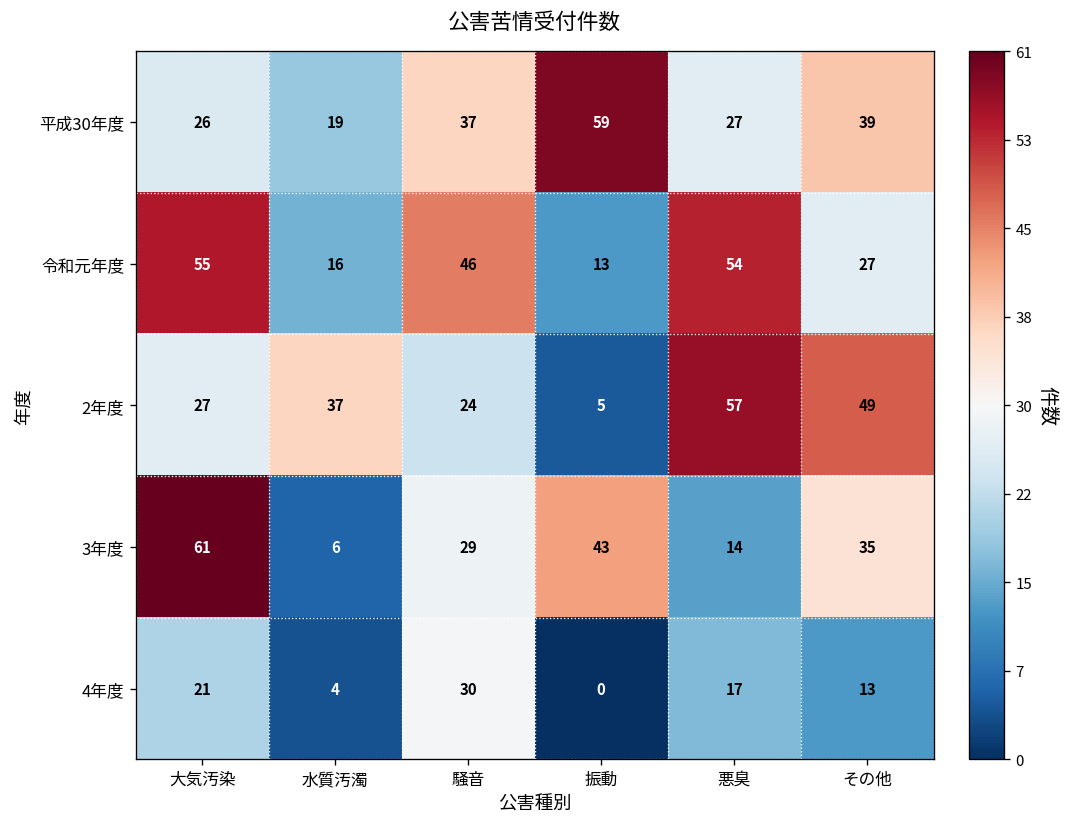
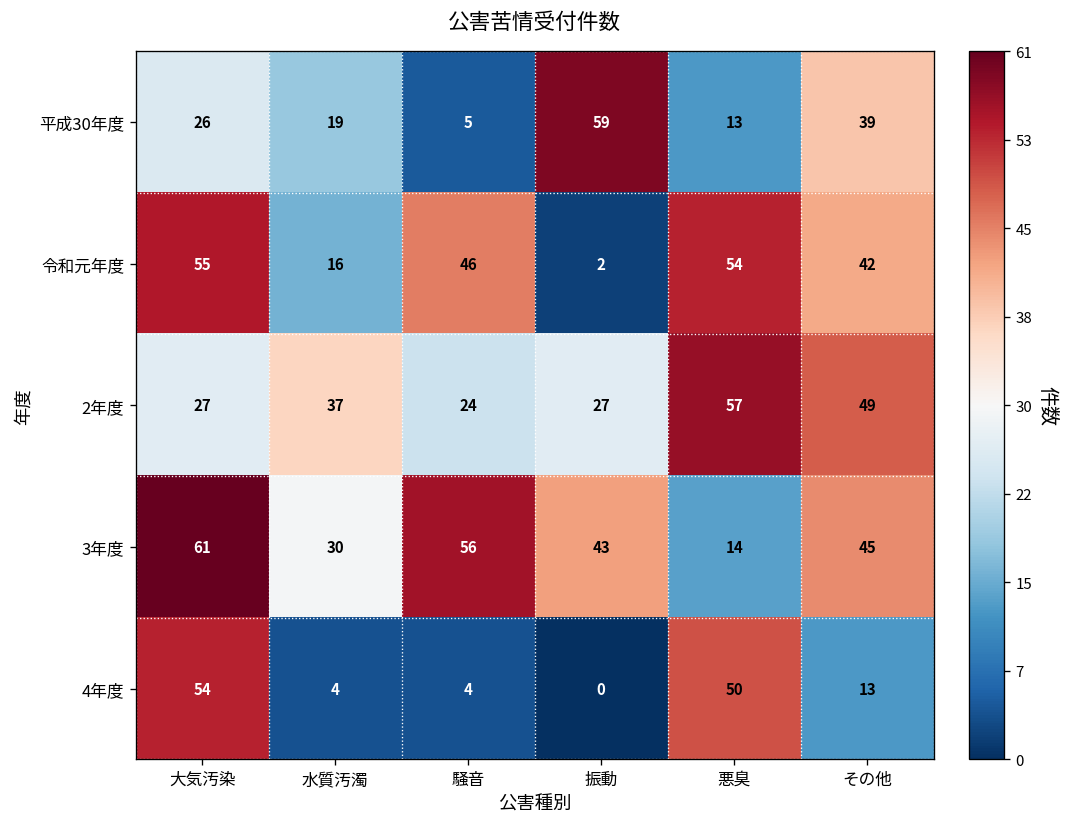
平成30年度, 騒音: 37 -> 5
平成30年度, 悪臭: 27 -> 13
令和元年度, 振動: 13 -> 2
令和元年度, その他: 27 -> 42
2年度, 振動: 5 -> 27
3年度, 水質汚濁: 6 -> 30
3年度, 騒音: 29 -> 56
3年度, その他: 35 -> 45
4年度, 大気汚染: 21 -> 54
4年度, 騒音: 30 -> 4
4年度, 悪臭: 17 -> 50
